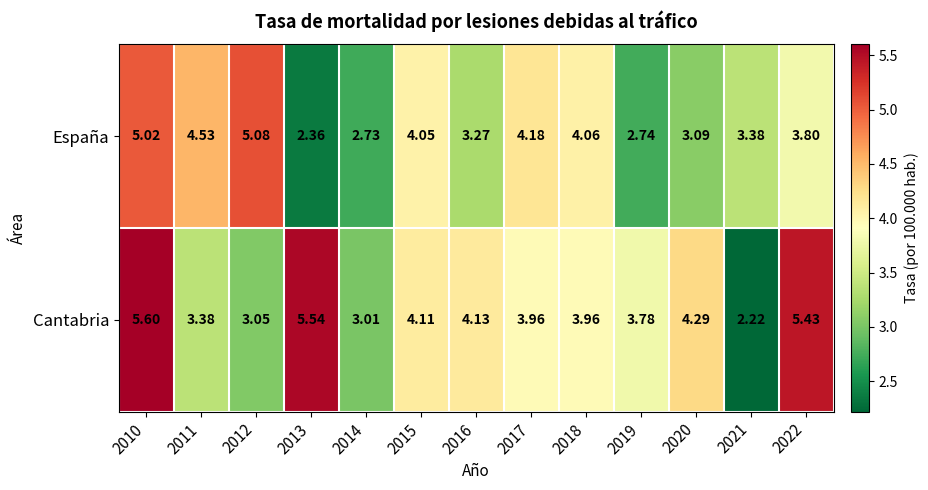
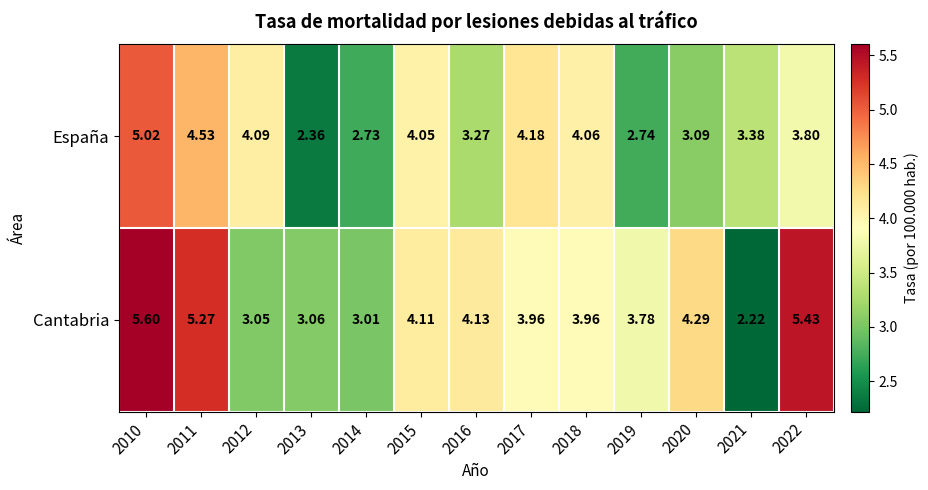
España, 2012: 5.08 -> 4.09
Cantabria, 2011: 3.38 -> 5.27
Cantabria, 2013: 5.54 -> 3.06
